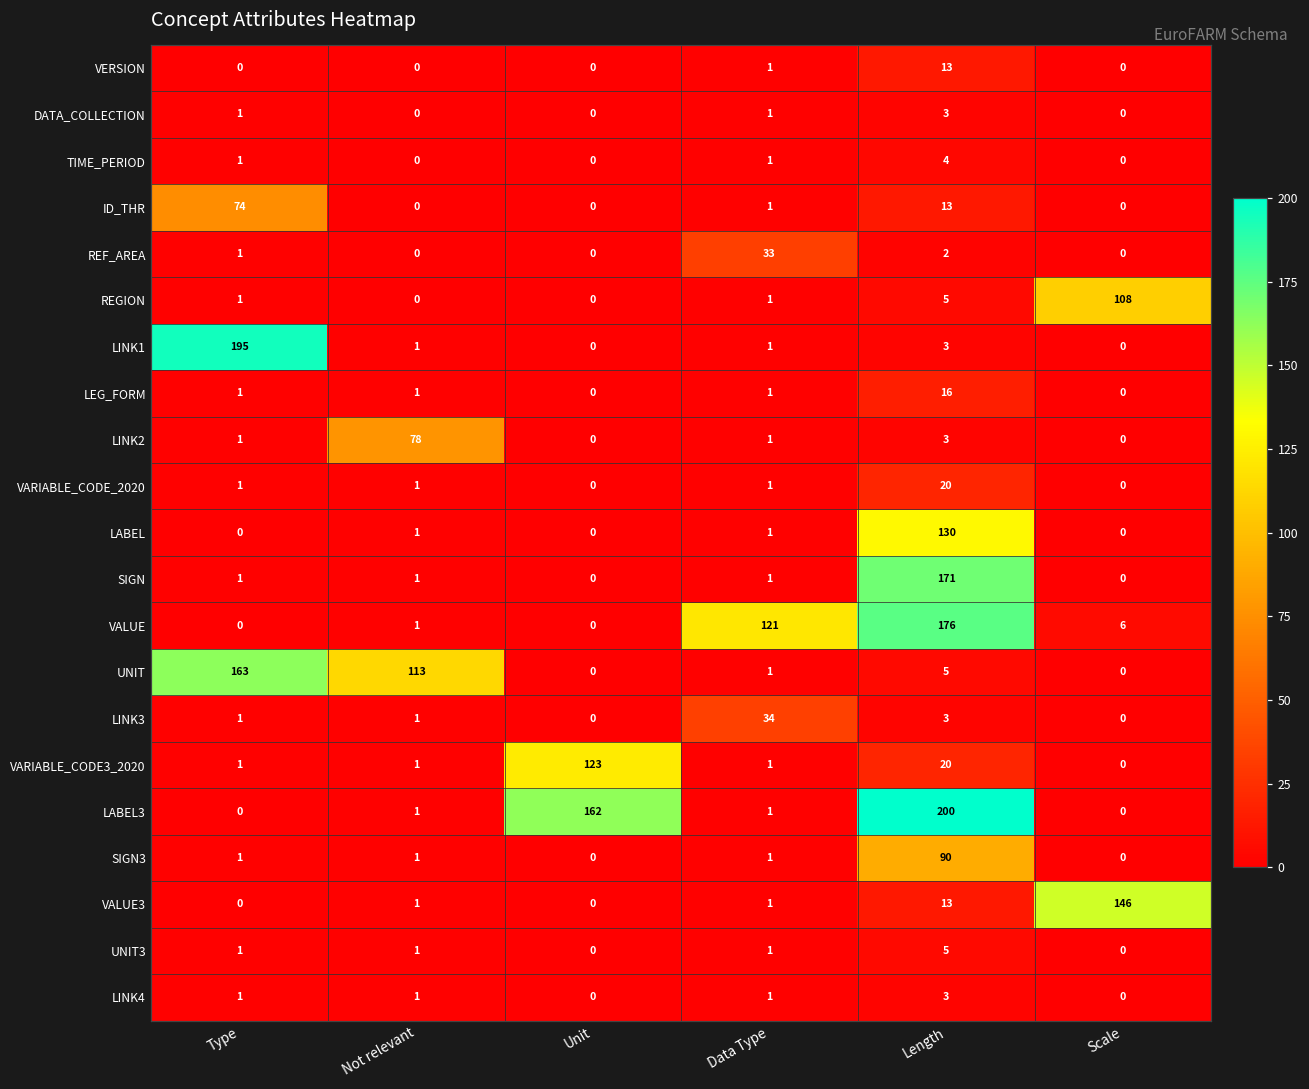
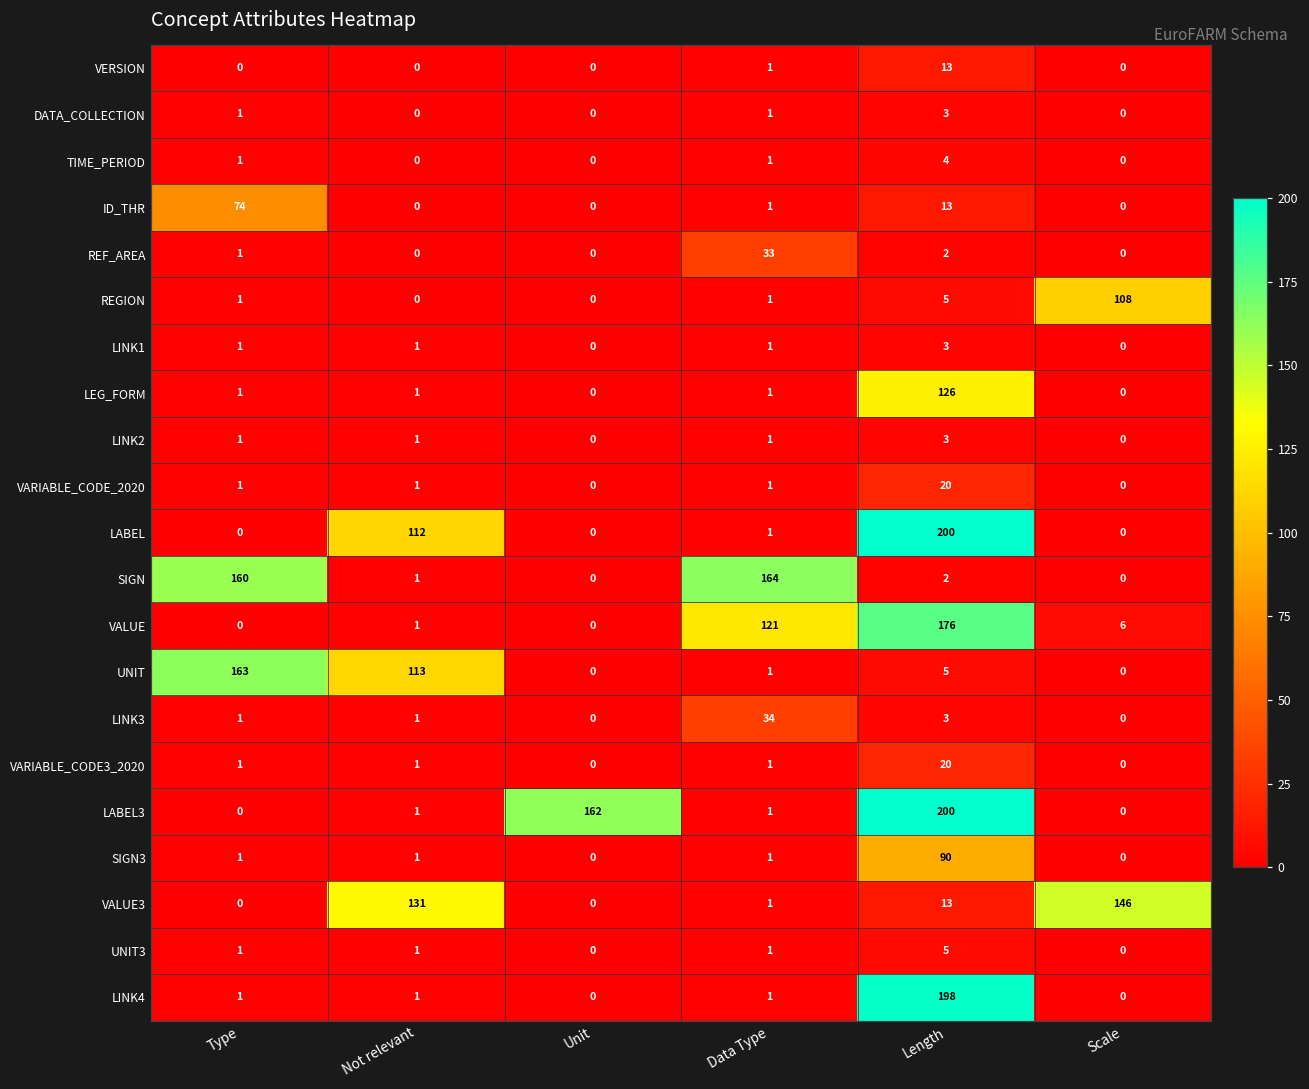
LINK1, Type: 195 -> 1
LEG_FORM, Length: 16 -> 126
LINK2, Not relevant: 78 -> 1
LABEL, Not relevant: 1 -> 112
LABEL, Length: 130 -> 200
SIGN, Type: 1 -> 160
SIGN, Data Type: 1 -> 164
SIGN, Length: 171 -> 2
VARIABLE_CODE3_2020, Unit: 123 -> 0
VALUE3, Not relevant: 1 -> 131
LINK4, Length: 3 -> 198
